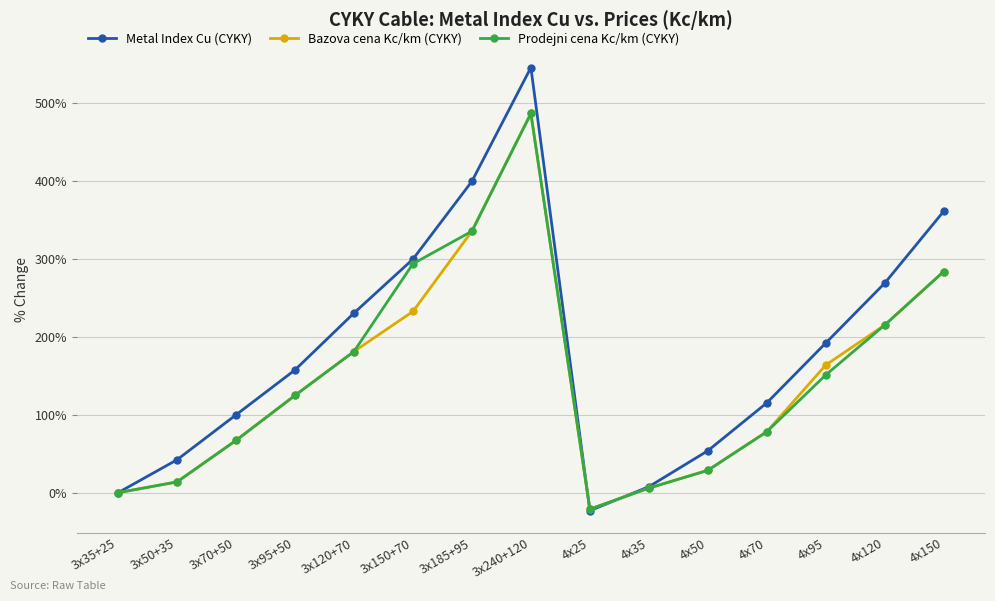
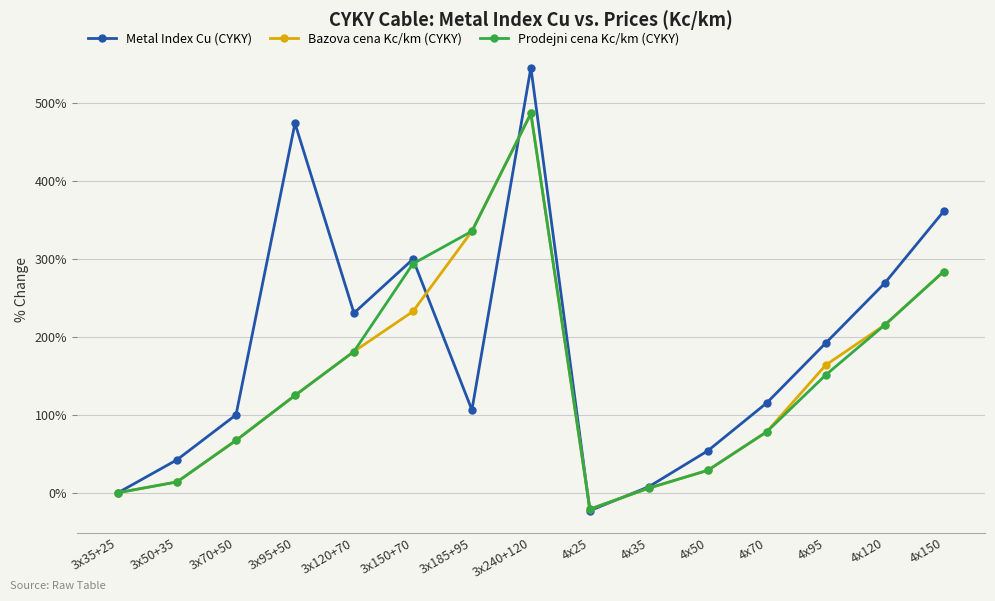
Metal Index Cu (CYKY), 3x95+50: 160% -> 470%
Metal Index Cu (CYKY), 3x185+95: 400% -> 110%
